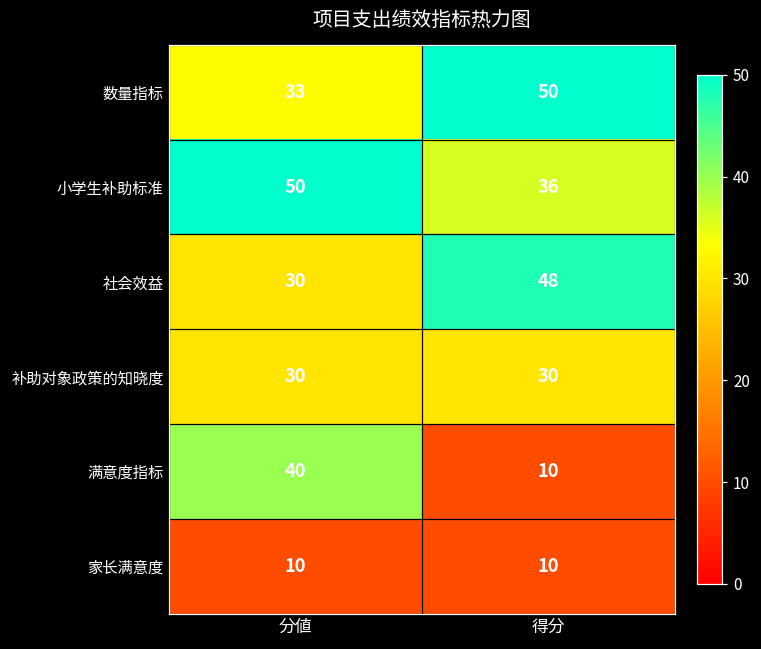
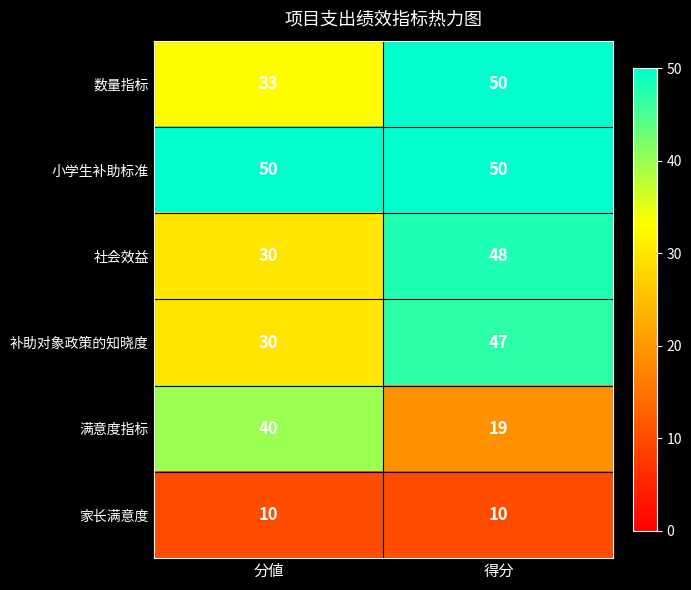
小学生补助标准, 得分: 36 -> 50
补助对象政策的知晓度, 得分: 30 -> 47
满意度指标, 得分: 10 -> 19
